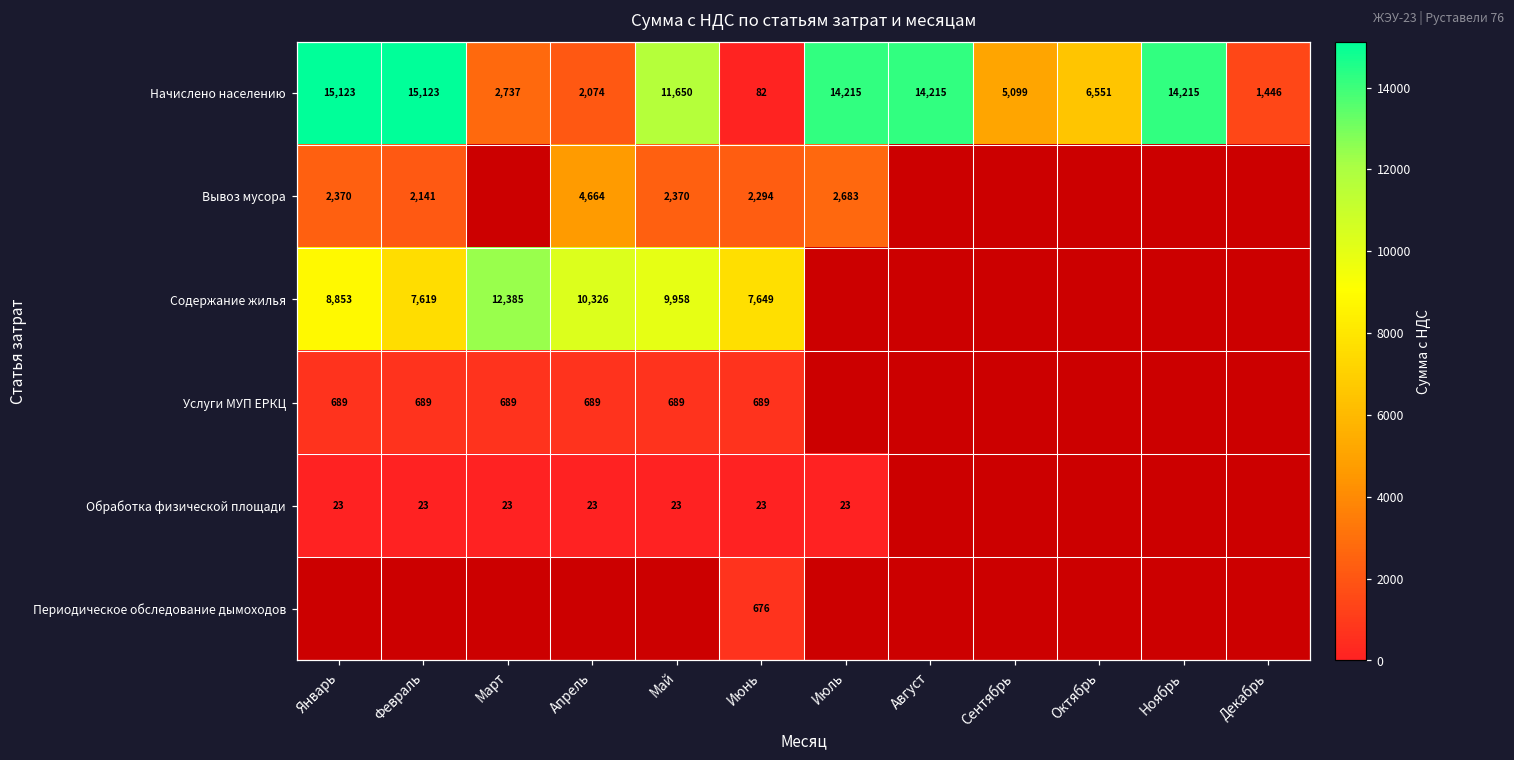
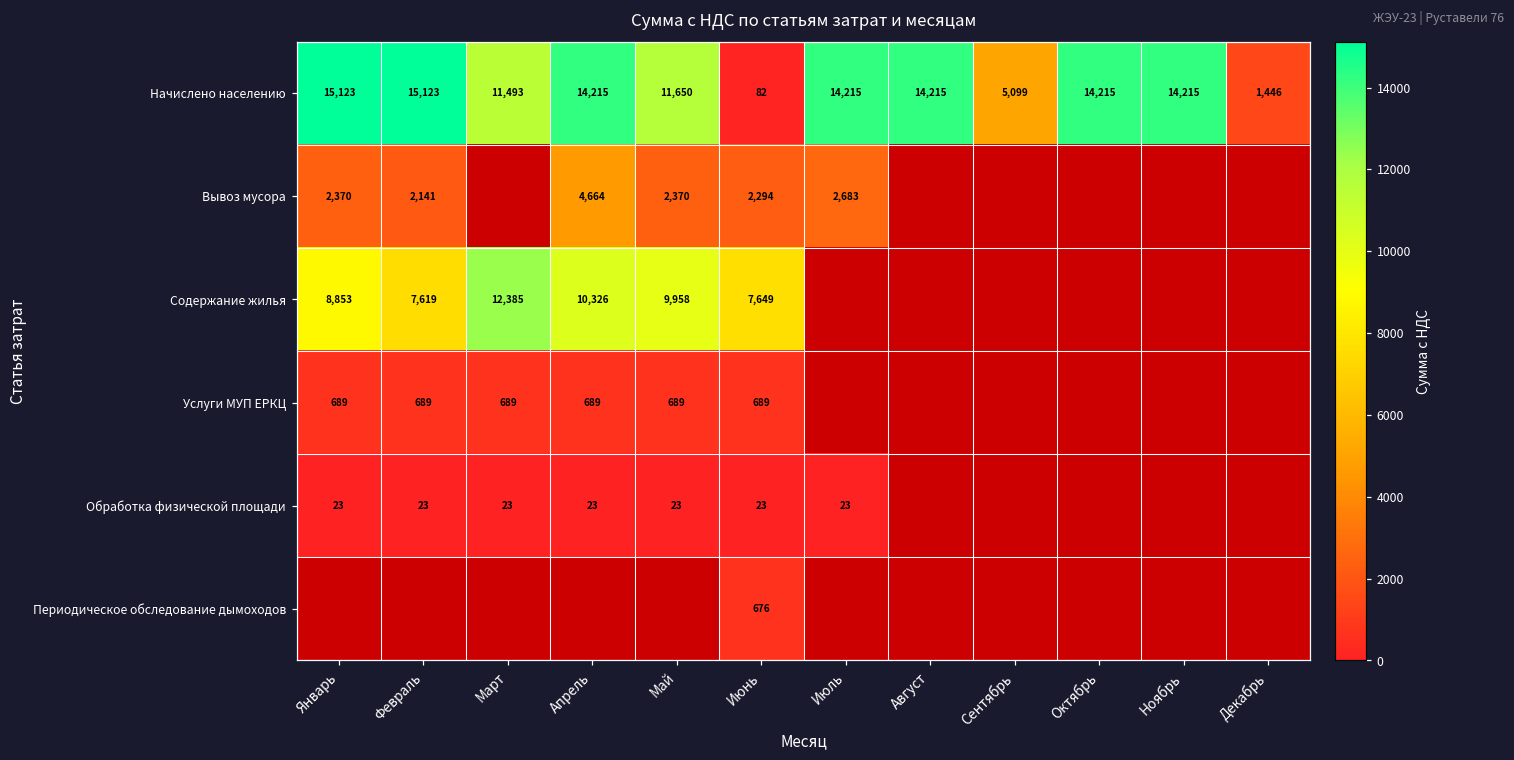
Начислено населению, Март: 2,737 -> 11,493
Начислено населению, Апрель: 2,074 -> 14,215
Начислено населению, Октябрь: 6,551 -> 14,215
